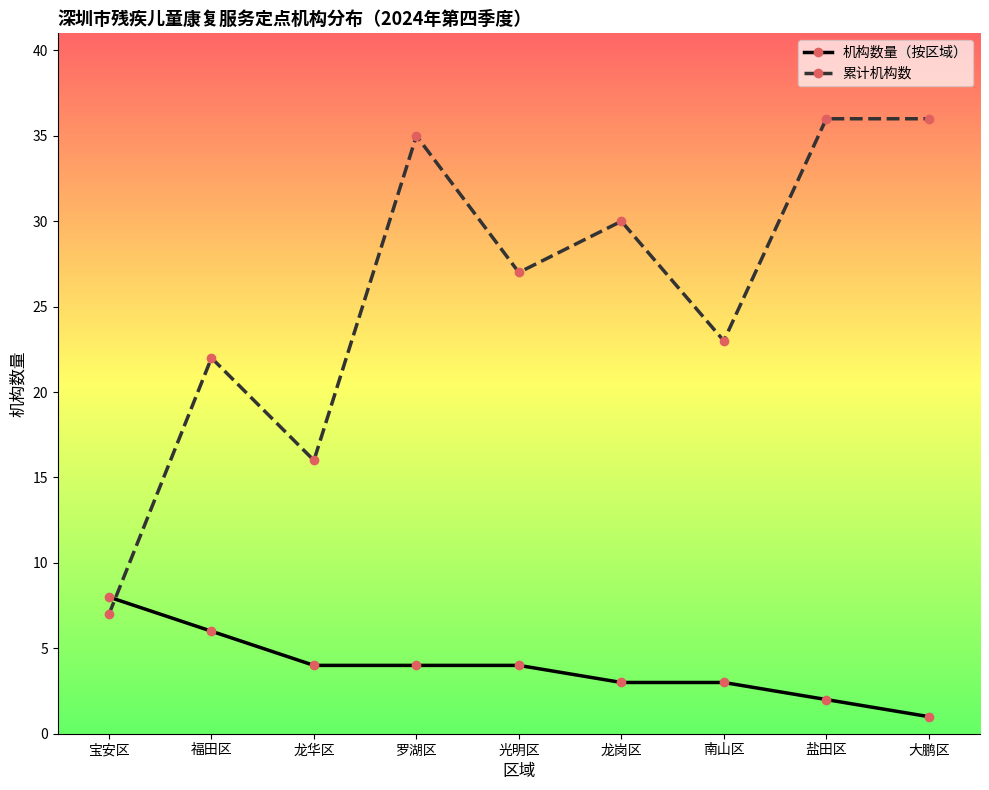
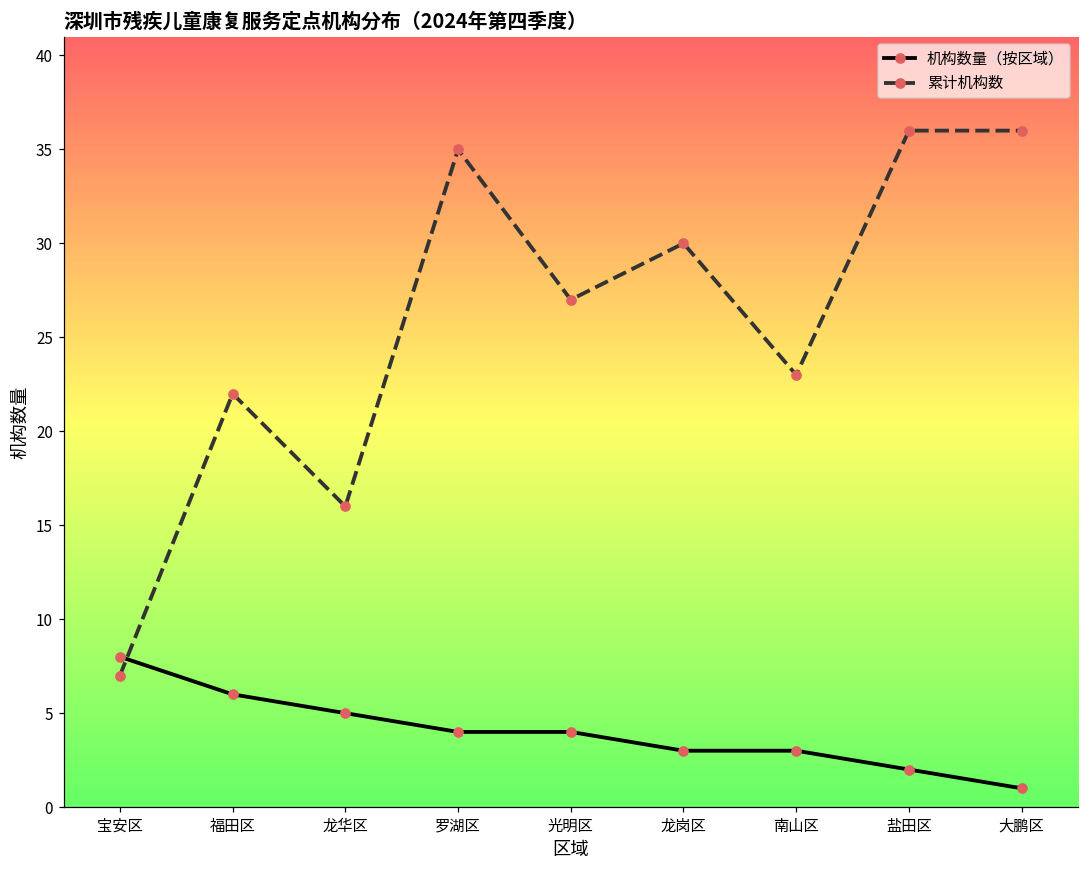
机构数量（按区域）, 龙华区: 4 -> 5
